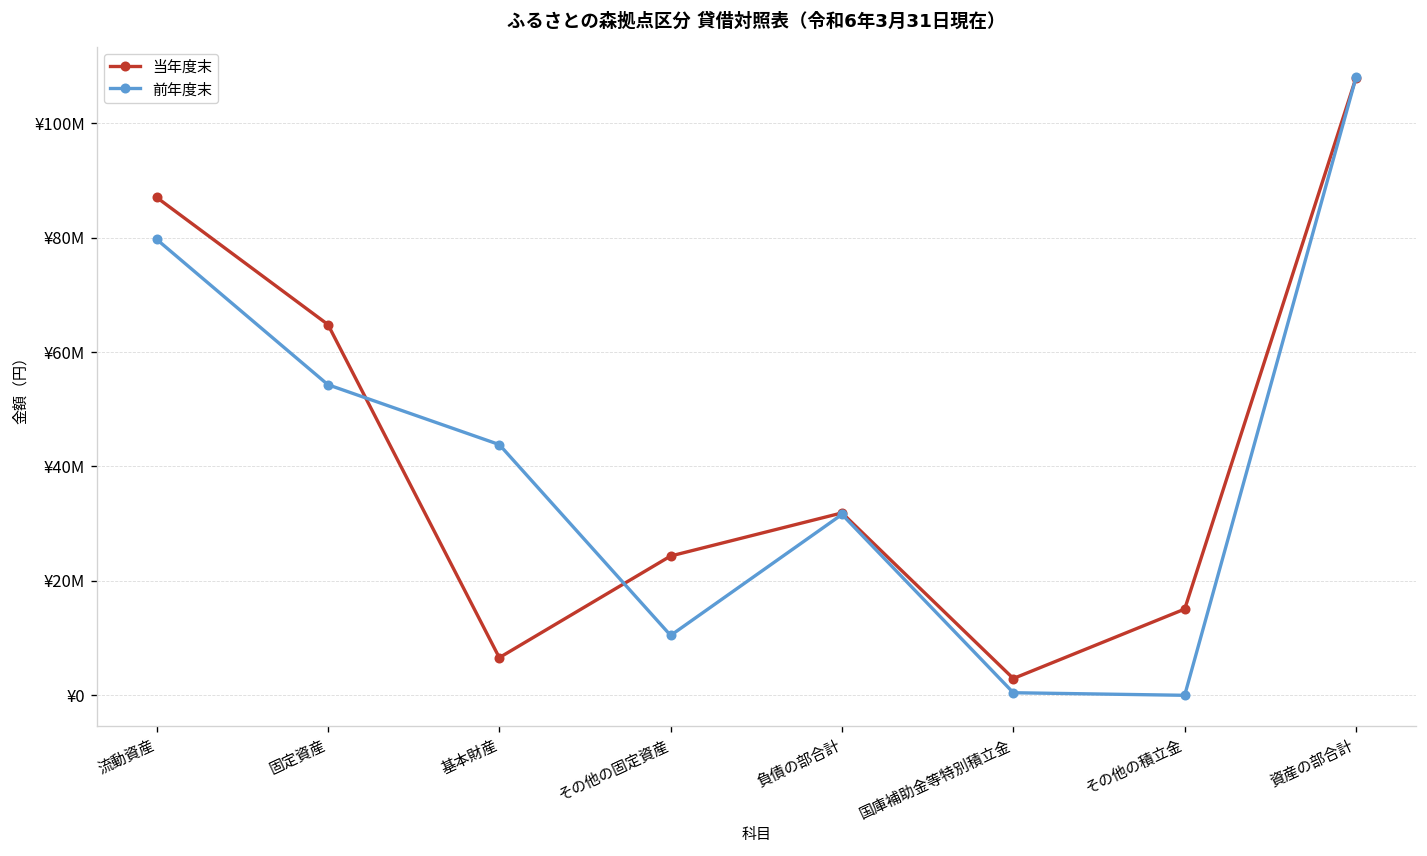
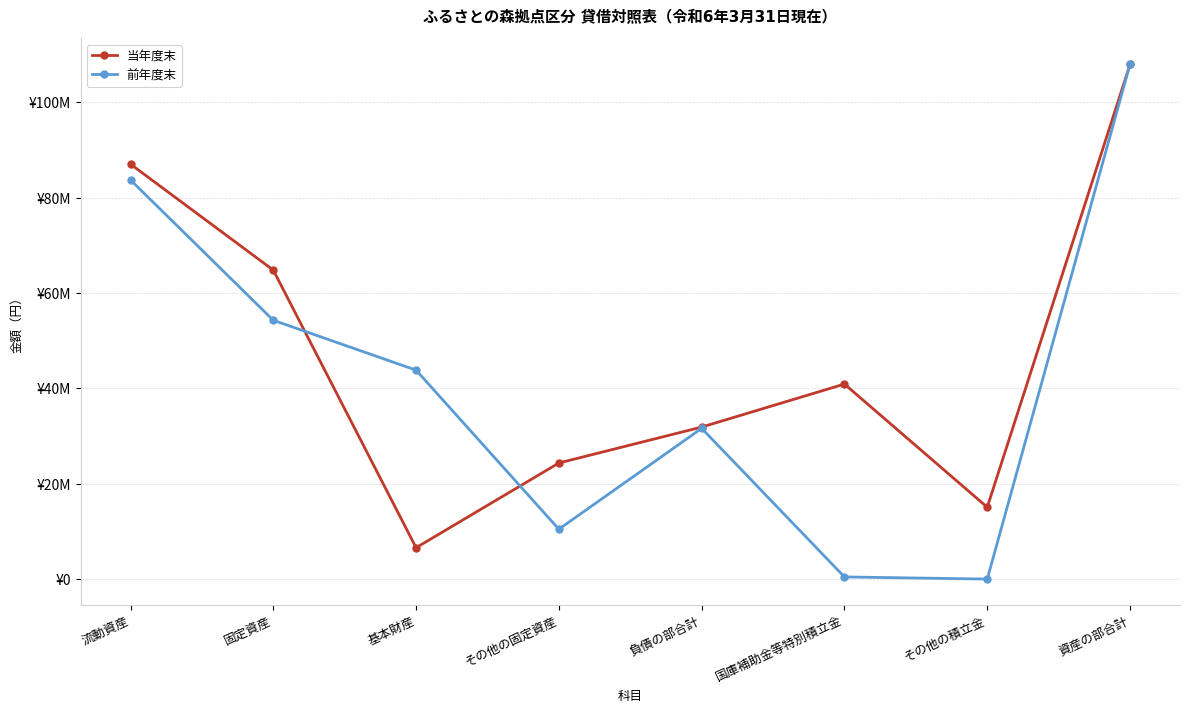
前年度末, 流動資産: ¥80000000 -> ¥84000000
当年度末, 国庫補助金等特別積立金: ¥3000000 -> ¥41000000
